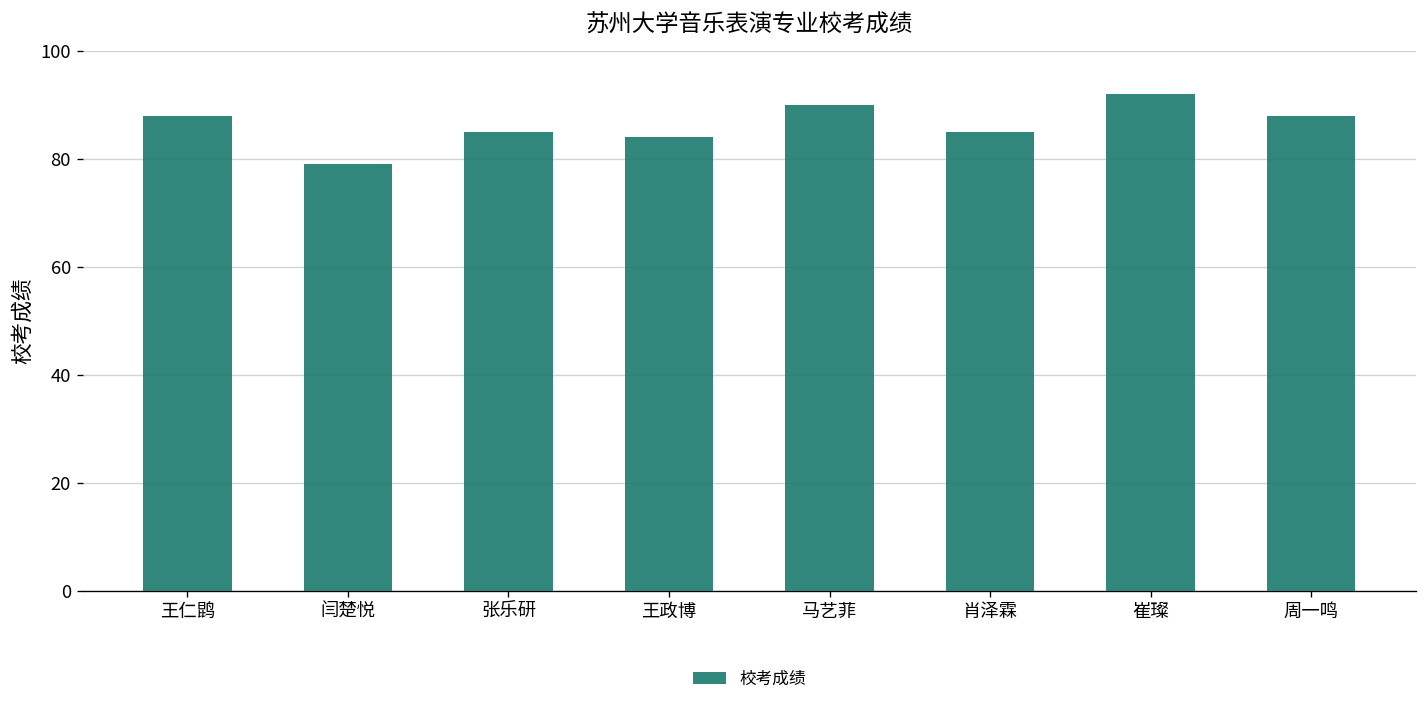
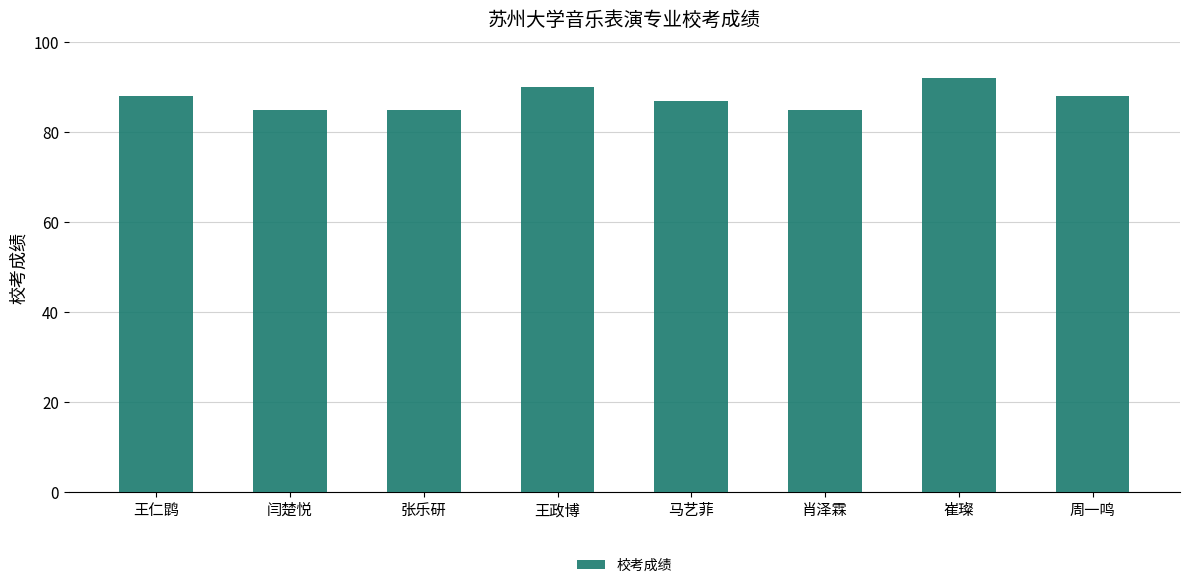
闫楚悦: 79 -> 85
王政博: 84 -> 90
马艺菲: 90 -> 87
